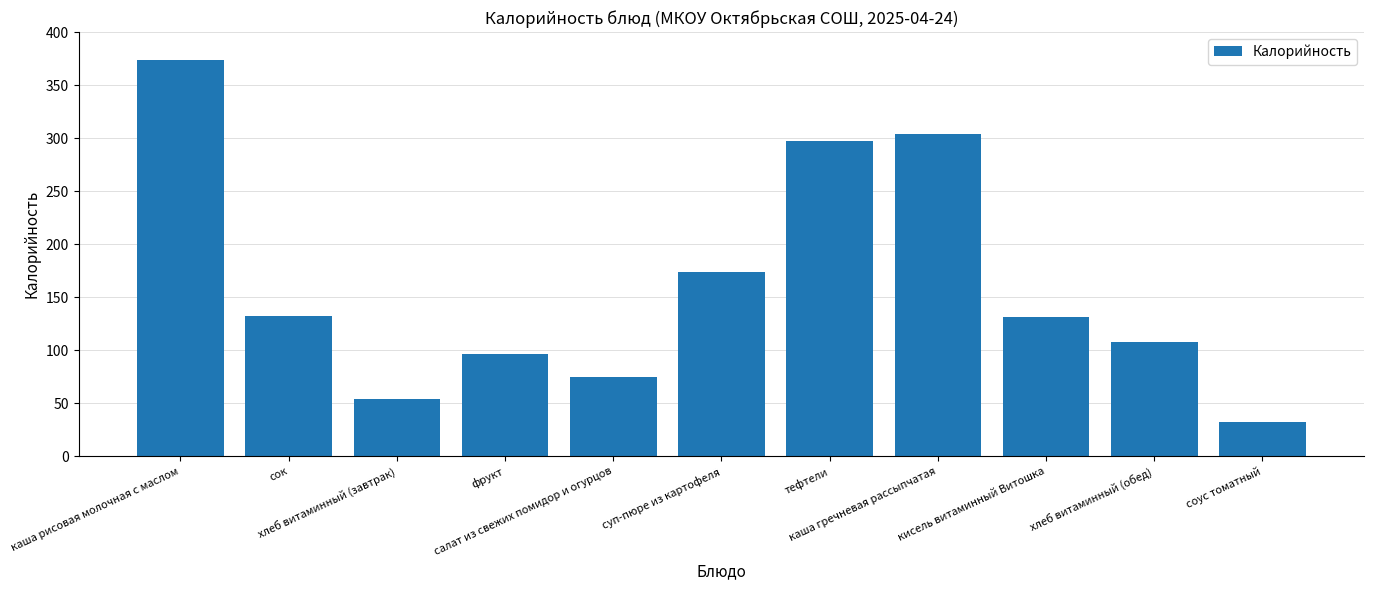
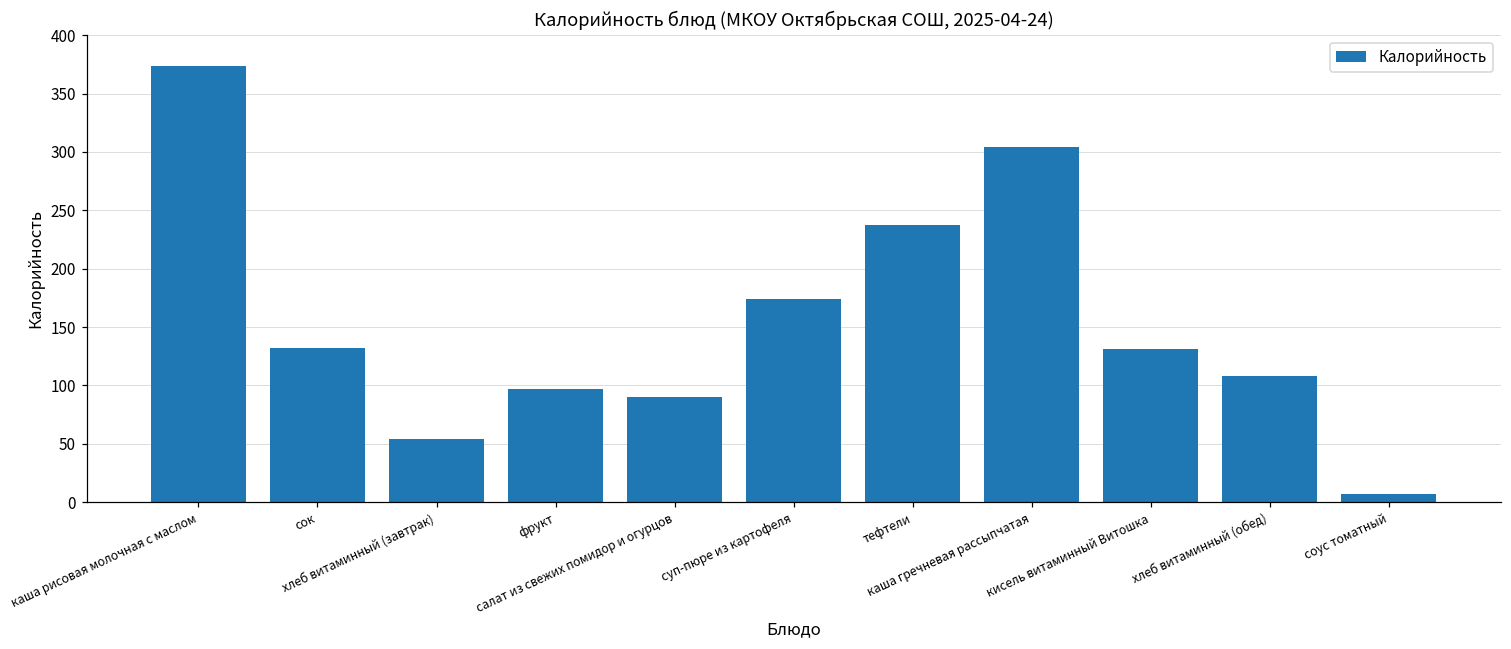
салат из свежих помидор и огурцов: 75 -> 90
тефтели: 297 -> 237
соус томатный: 33 -> 7
